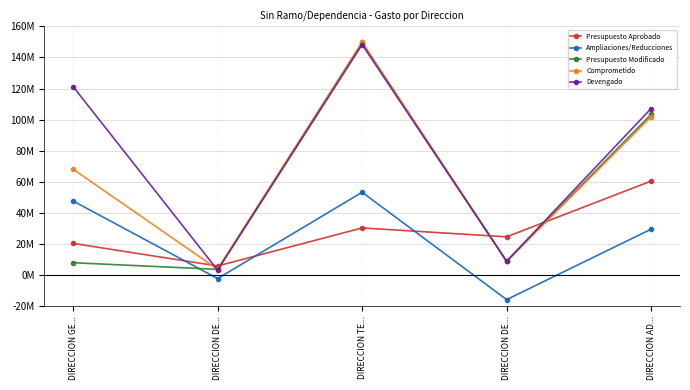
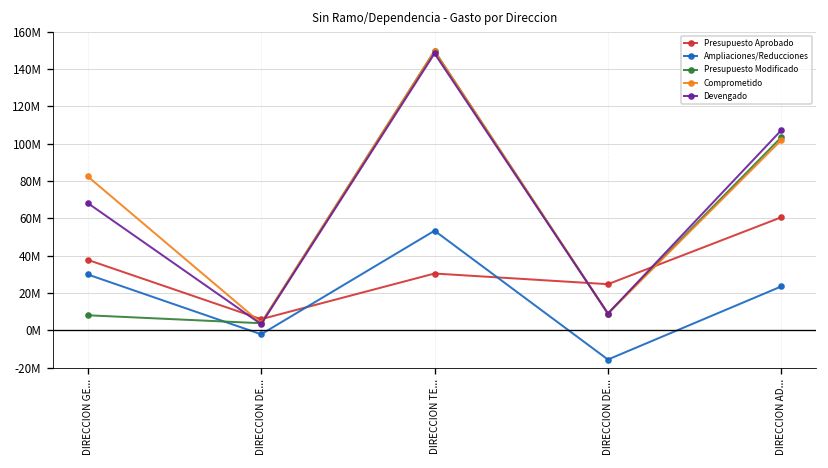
Presupuesto Aprobado, DIRECCION GE...: 20000000 -> 38000000
Ampliaciones/Reducciones, DIRECCION GE...: 48000000 -> 30000000
Comprometido, DIRECCION GE...: 68000000 -> 82000000
Devengado, DIRECCION GE...: 121000000 -> 68000000
Ampliaciones/Reducciones, DIRECCION AD...: 30000000 -> 23000000
